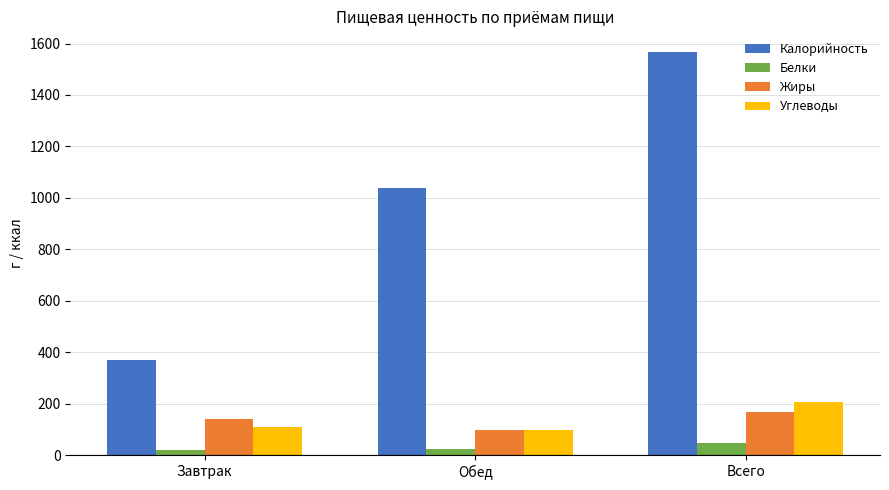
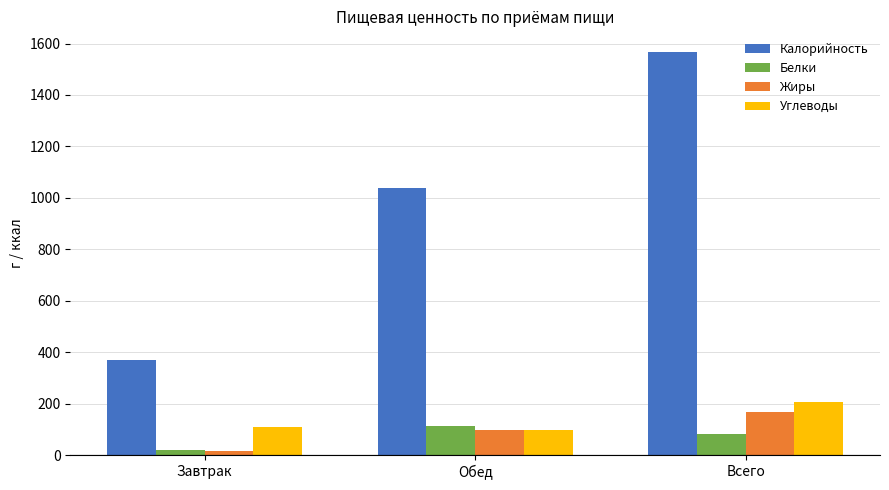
Жиры, Завтрак: 140 -> 20
Белки, Обед: 20 -> 110
Белки, Всего: 50 -> 80
